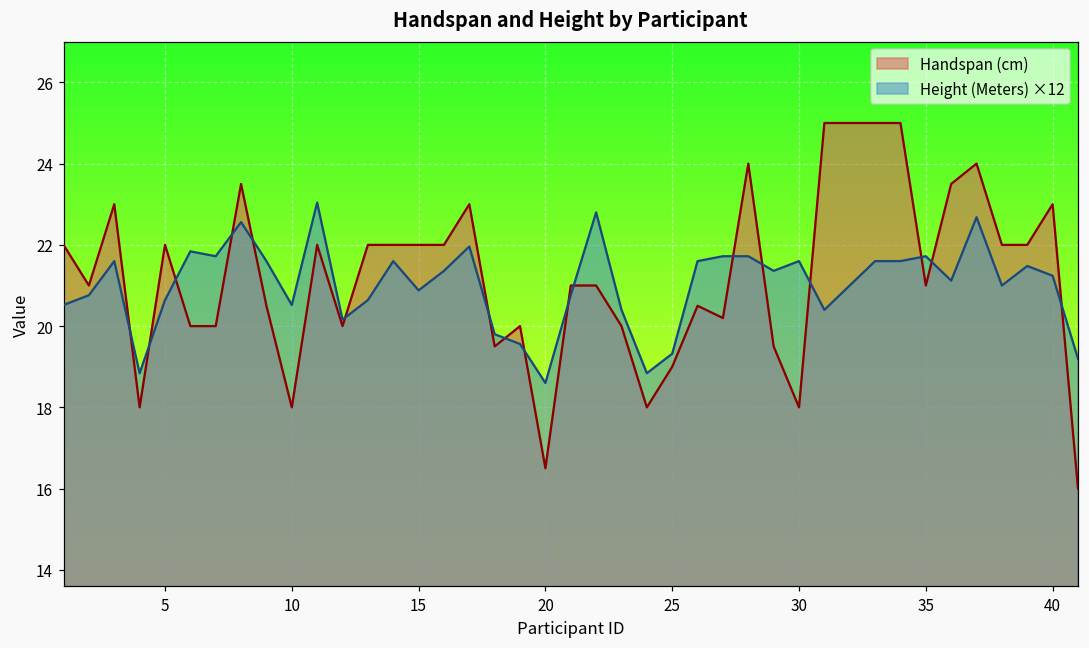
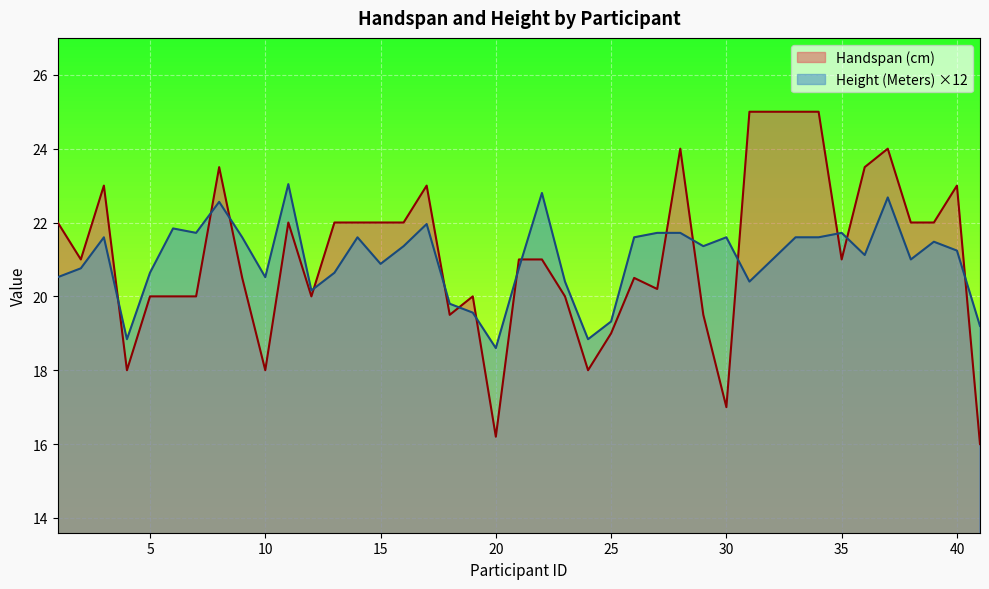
Handspan (cm), 5: 22 -> 20
Handspan (cm), 20: 16.5 -> 16.2
Handspan (cm), 30: 18 -> 17
